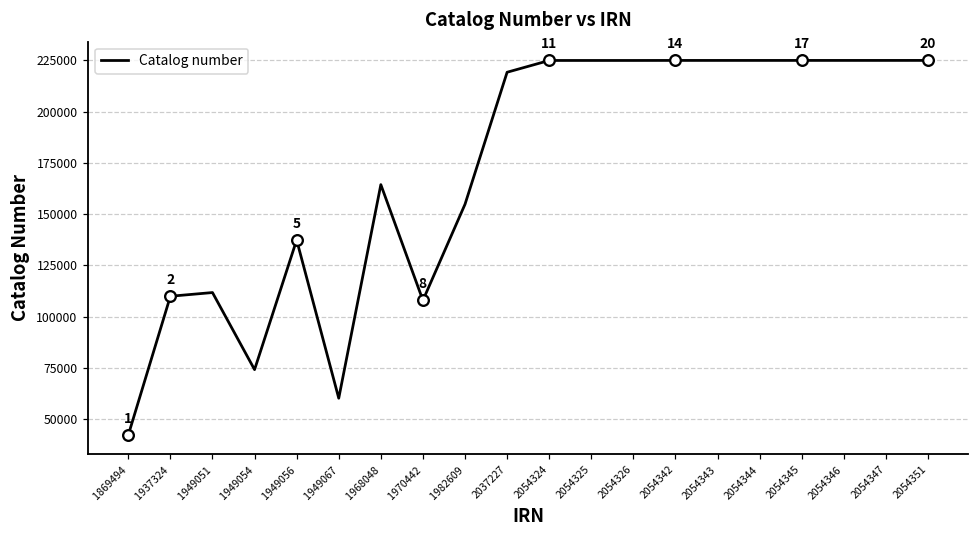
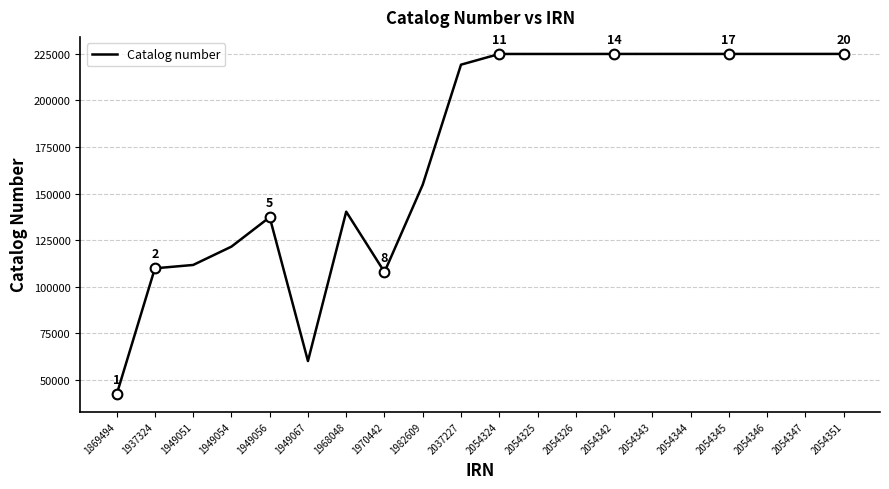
Catalog number, 1949054: 74000 -> 122000
Catalog number, 1968048: 164000 -> 140000
